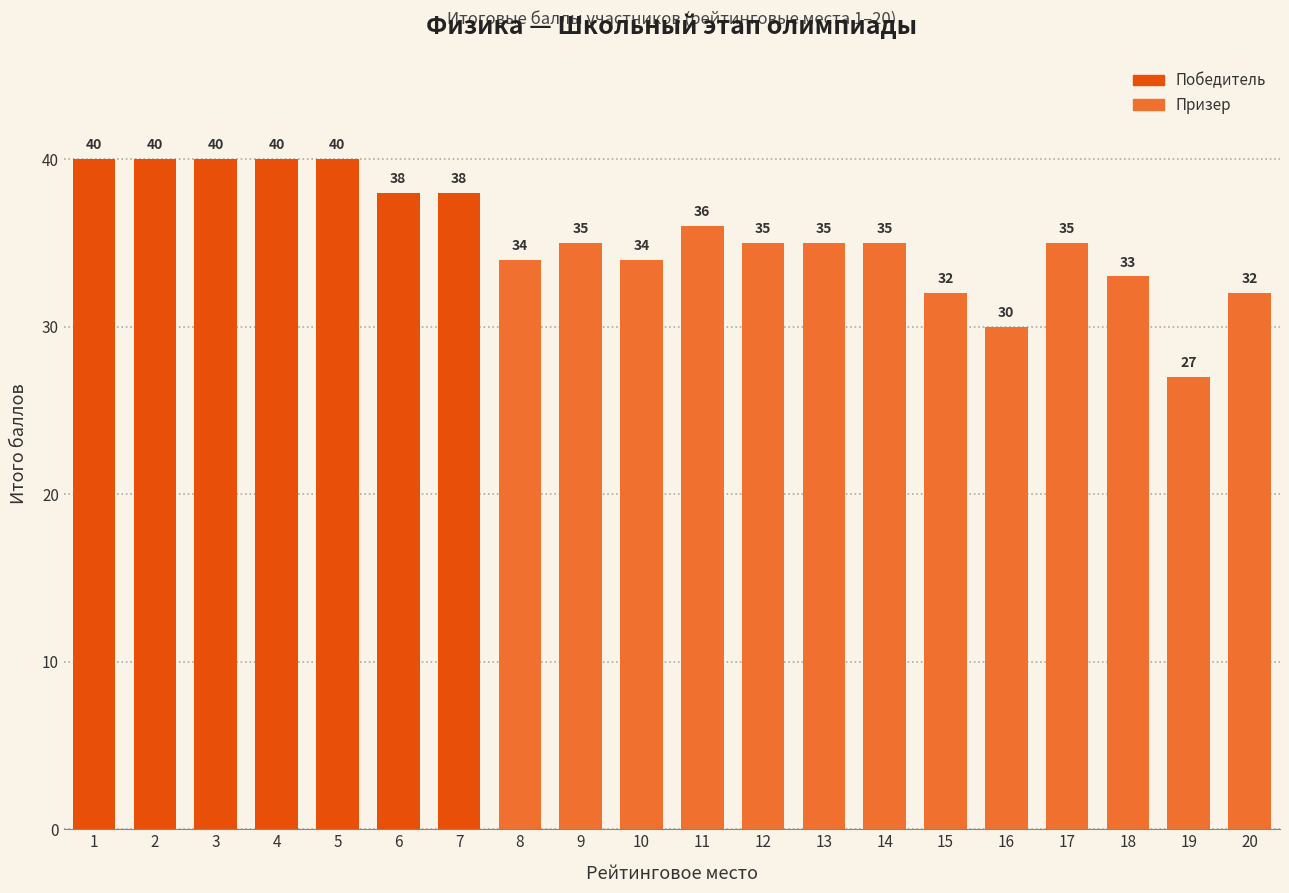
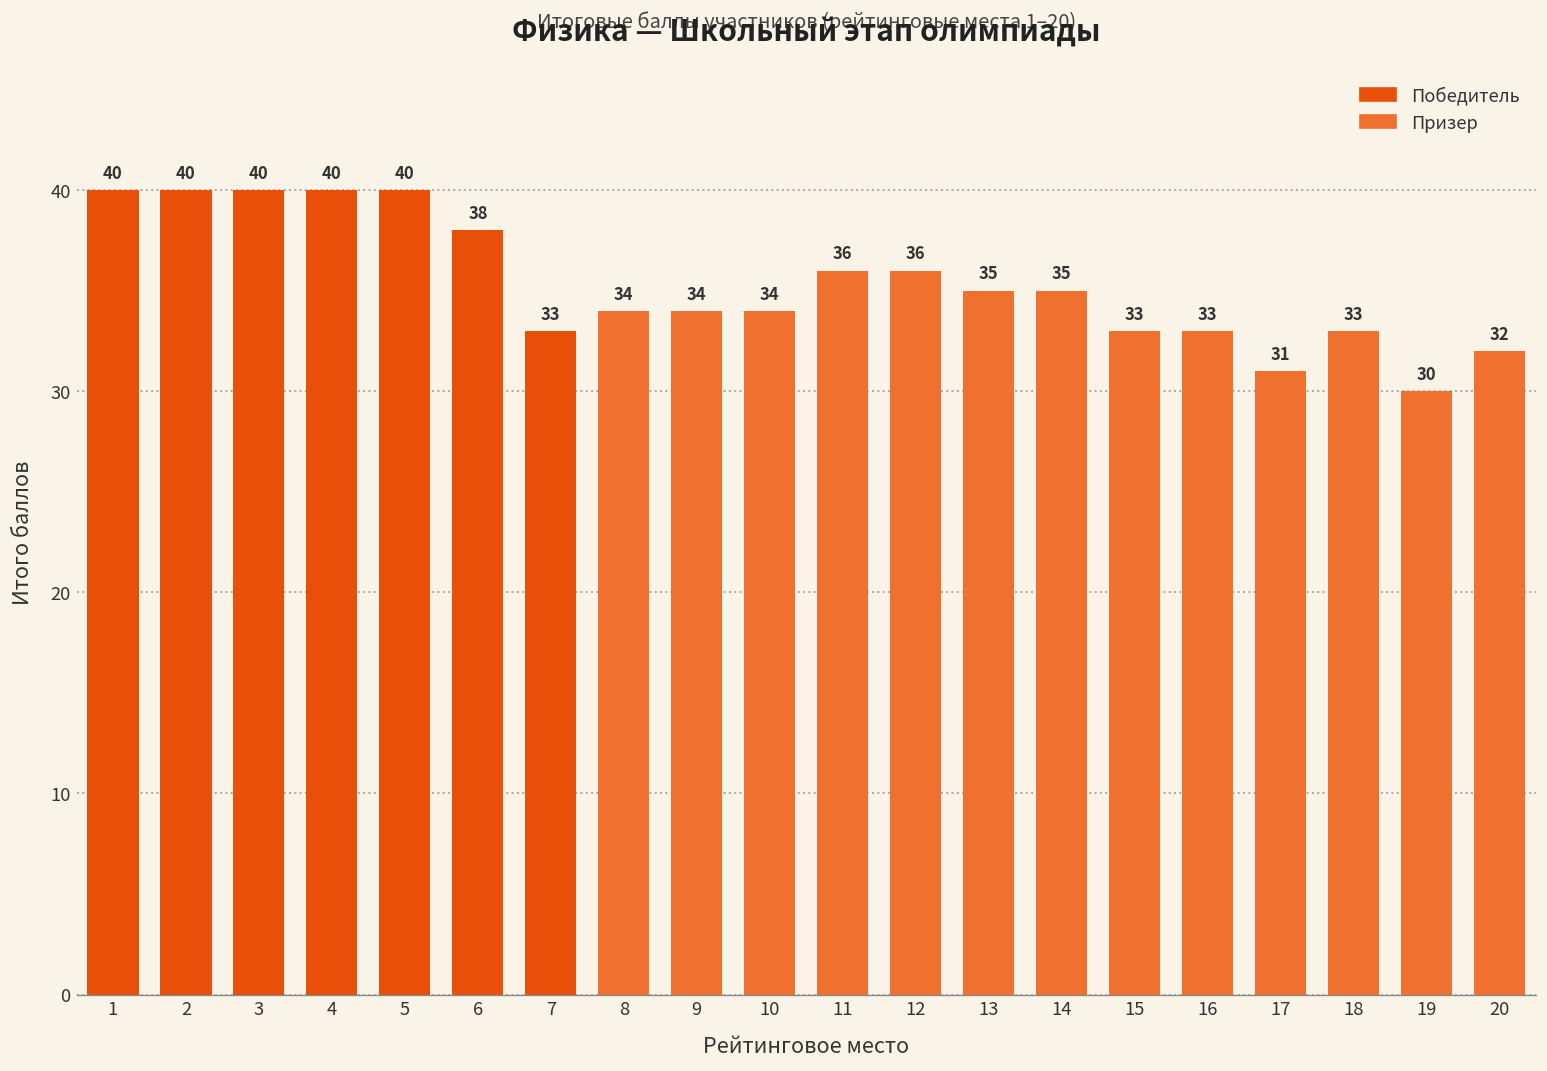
7: 38 -> 33
9: 35 -> 34
12: 35 -> 36
15: 32 -> 33
16: 30 -> 33
17: 35 -> 31
19: 27 -> 30
